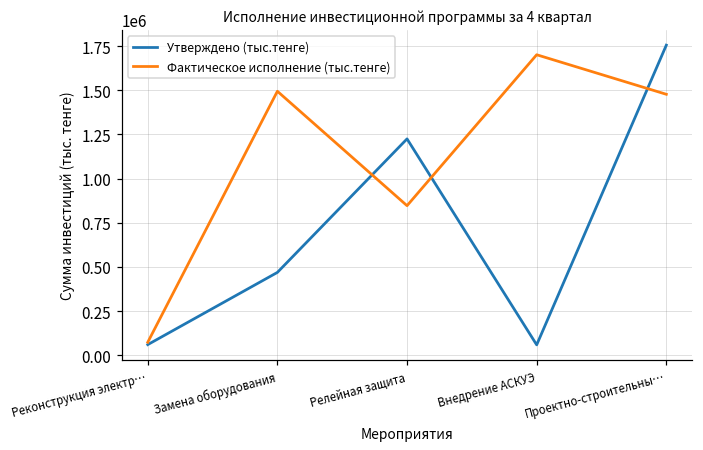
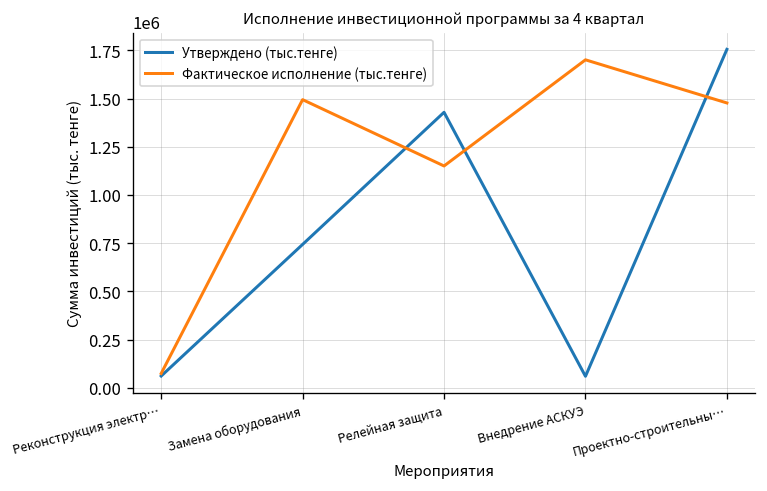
Утверждено (тыс.тенге), Замена оборудования: 470000 -> 740000
Утверждено (тыс.тенге), Релейная защита: 1220000 -> 1430000
Фактическое исполнение (тыс.тенге), Релейная защита: 850000 -> 1150000
